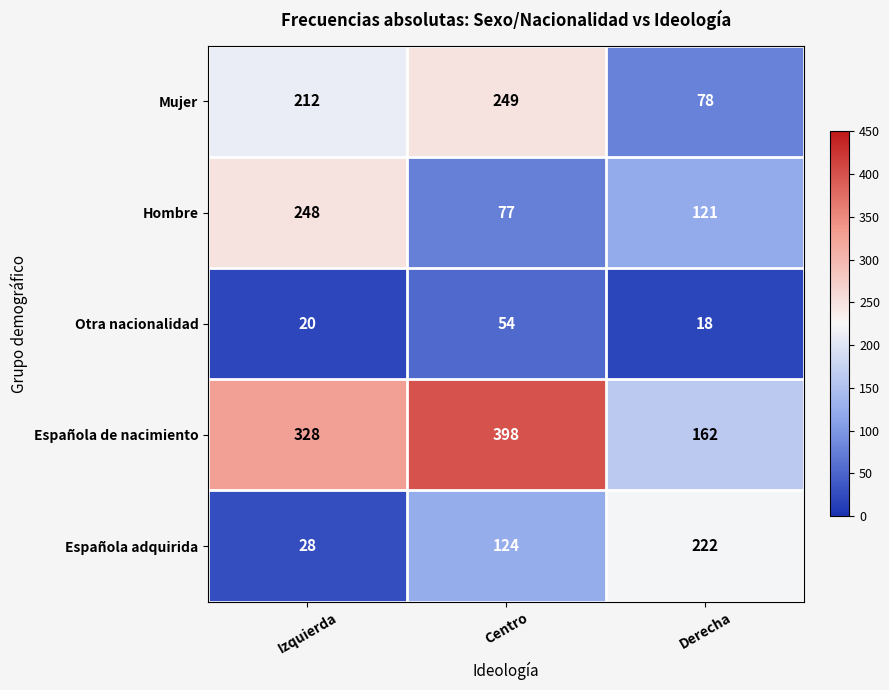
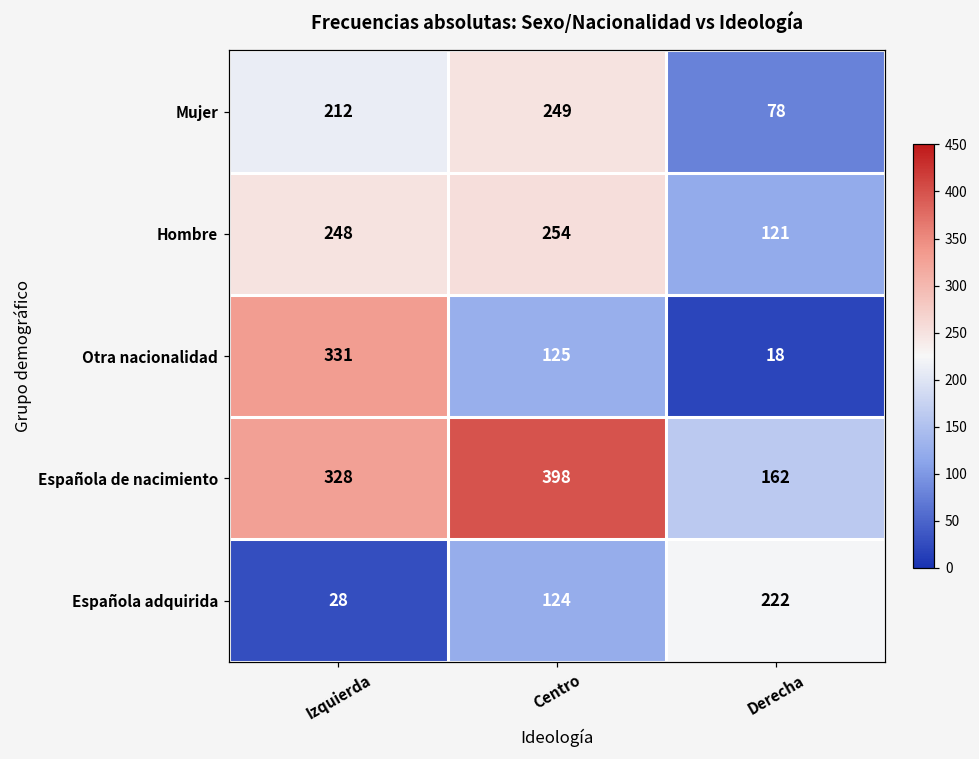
Hombre, Centro: 77 -> 254
Otra nacionalidad, Izquierda: 20 -> 331
Otra nacionalidad, Centro: 54 -> 125
